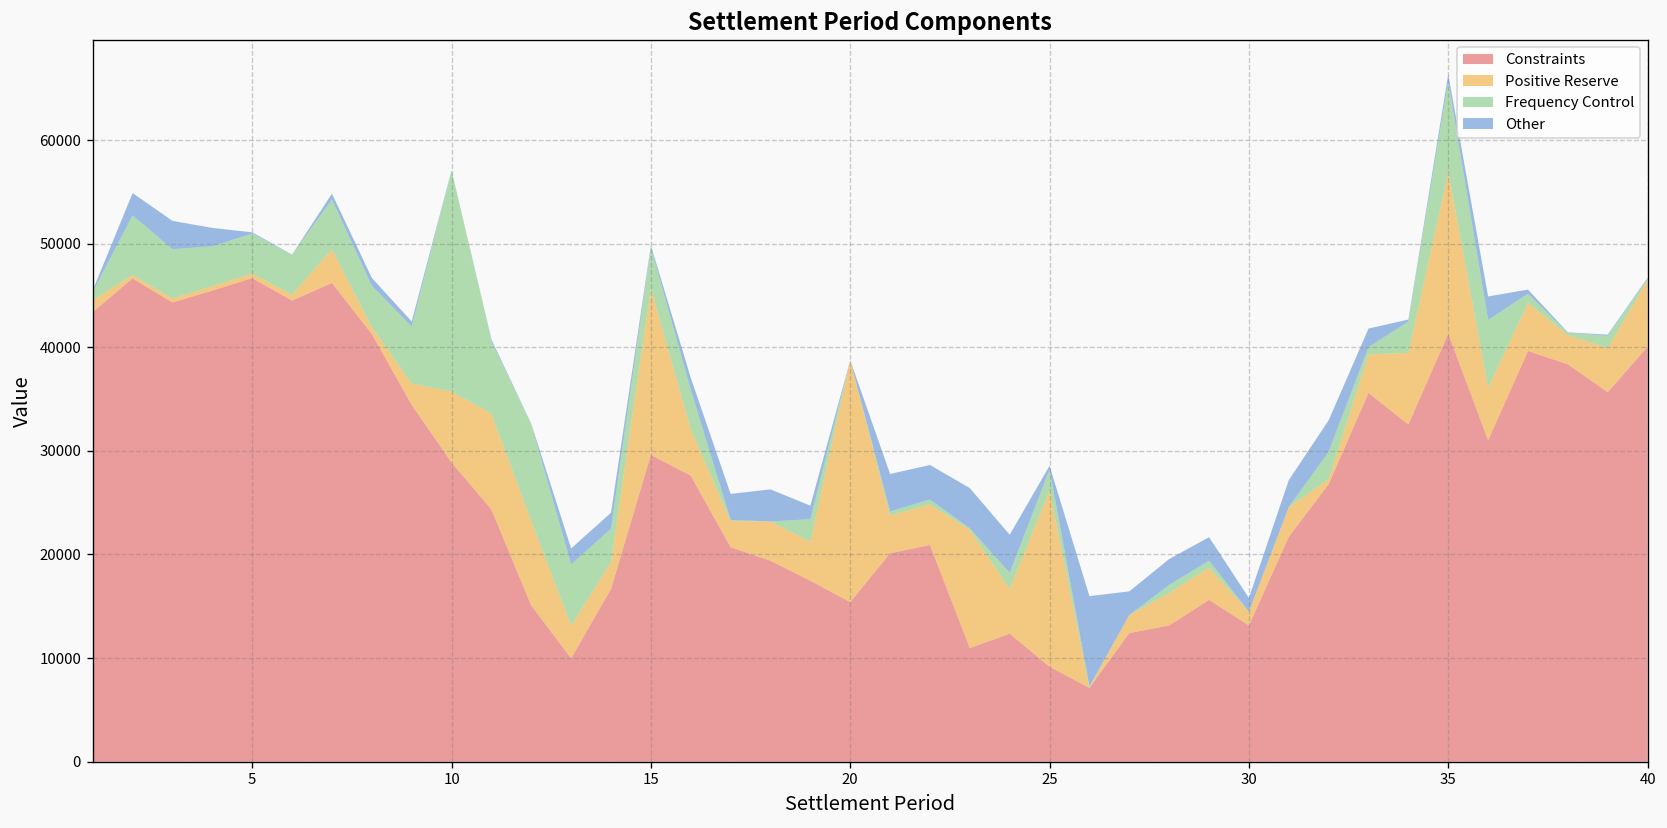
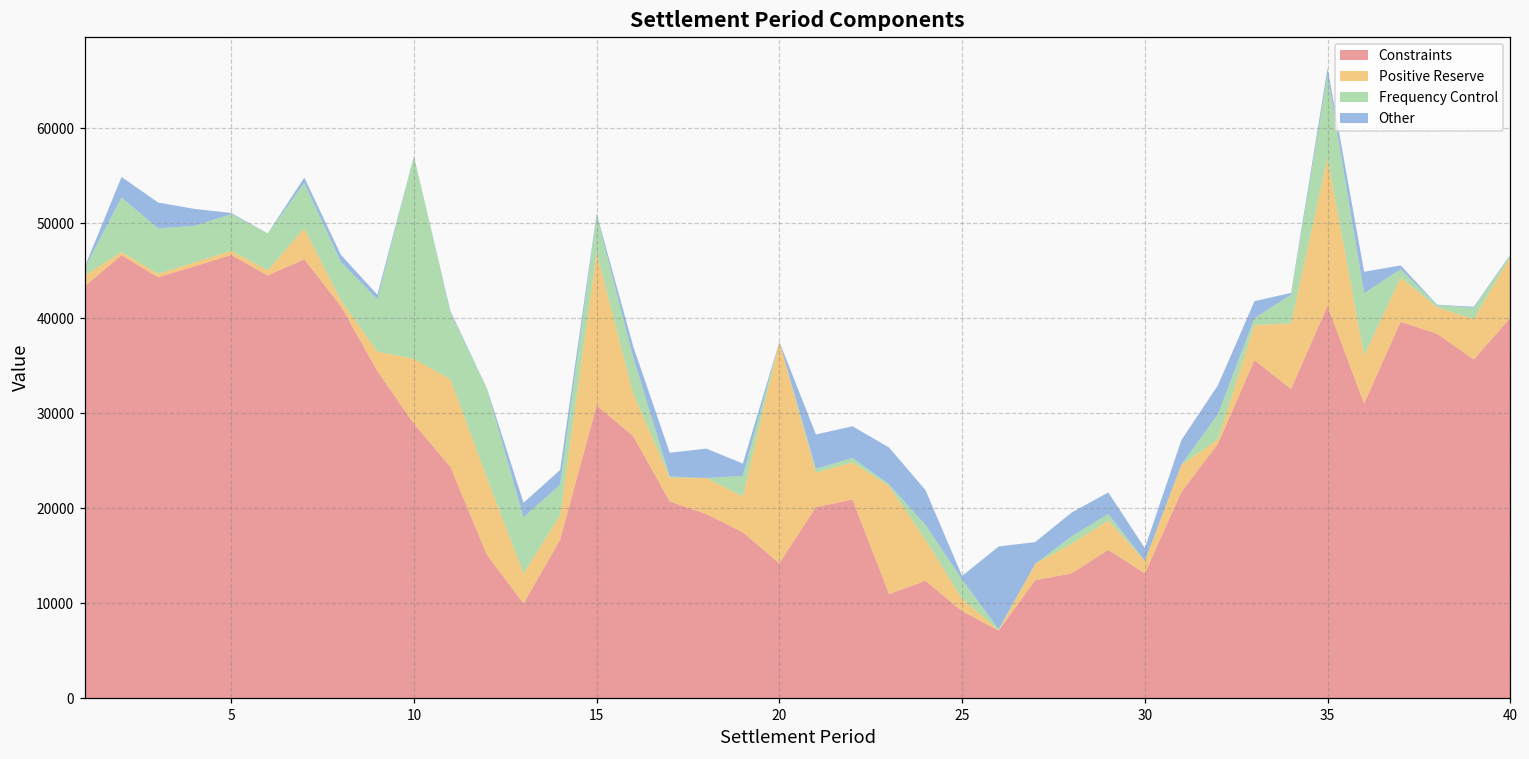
Constraints, 15: 30000 -> 31000
Constraints, 20: 15000 -> 14000
Positive Reserve, 25: 17000 -> 1000
